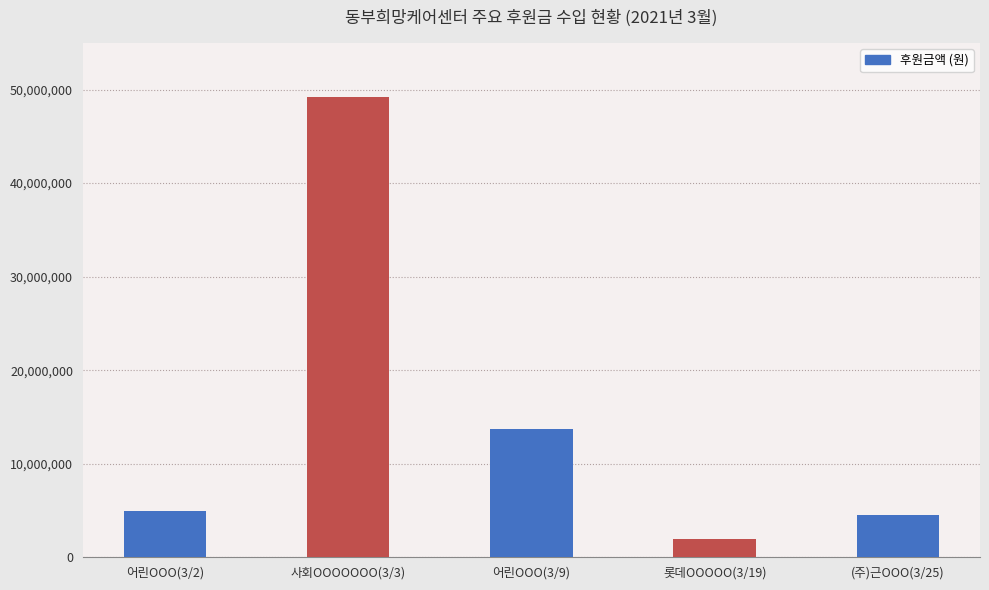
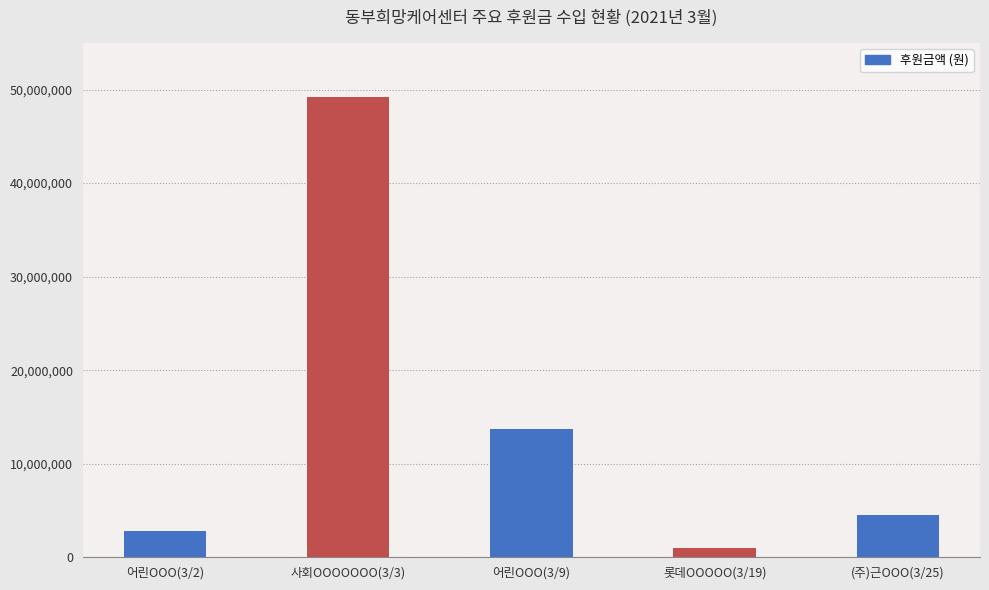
어린OOO(3/2): 5,000,000 -> 3,000,000
롯데OOOOO(3/19): 2,000,000 -> 1,000,000
